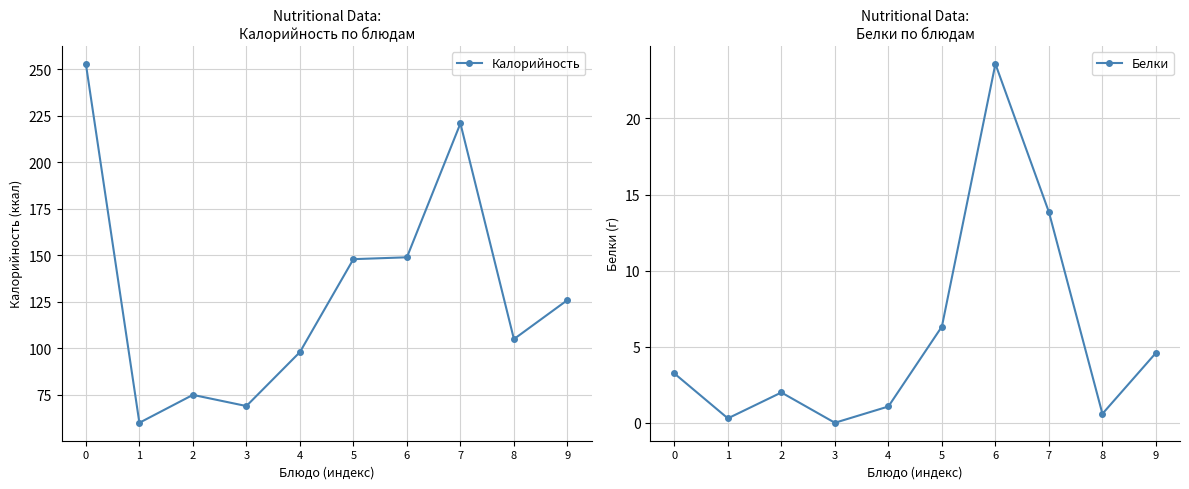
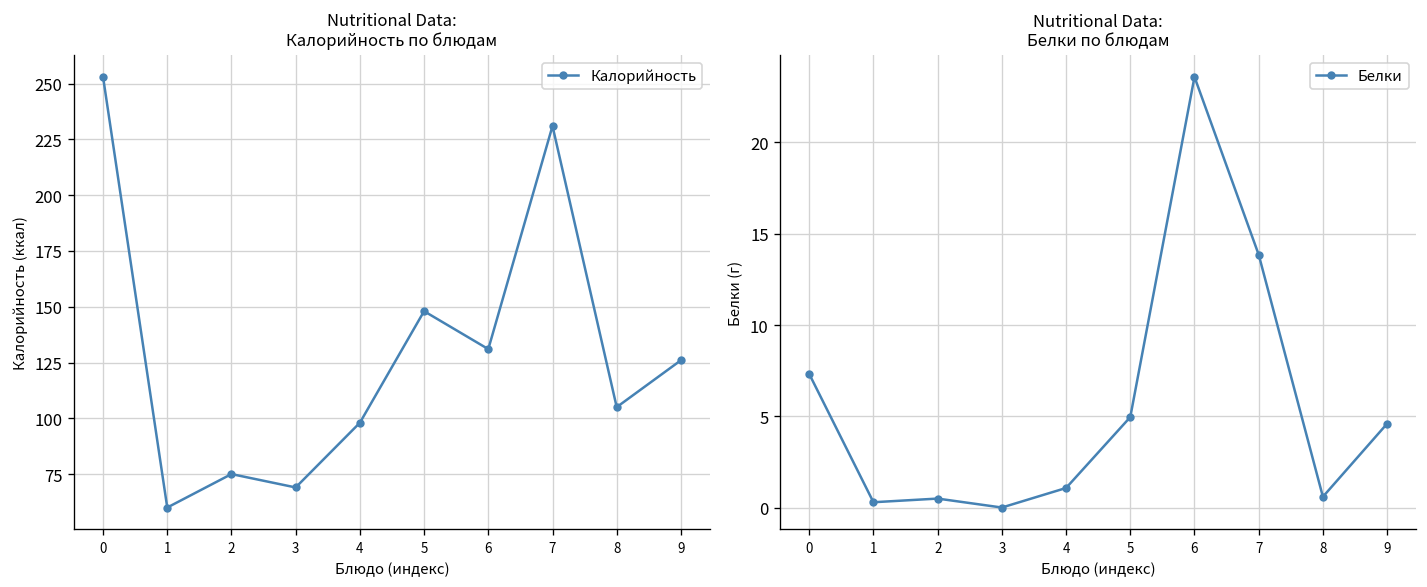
Nutritional Data: Калорийность по блюдам, 6: 149 -> 131
Nutritional Data: Калорийность по блюдам, 7: 221 -> 231
Nutritional Data: Белки по блюдам, 0: 3.3 -> 7.3
Nutritional Data: Белки по блюдам, 2: 2.0 -> 0.5
Nutritional Data: Белки по блюдам, 5: 6.3 -> 5.0
